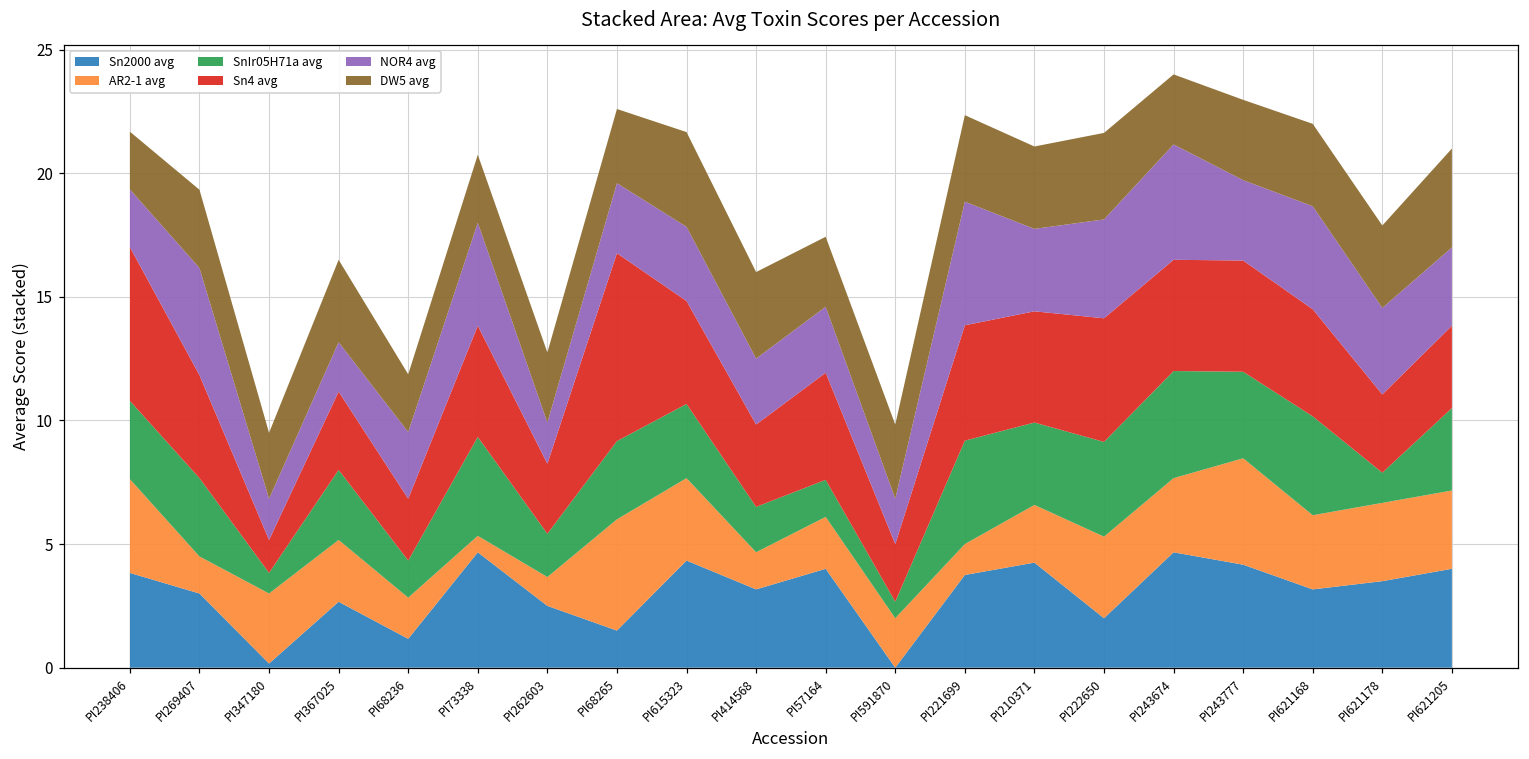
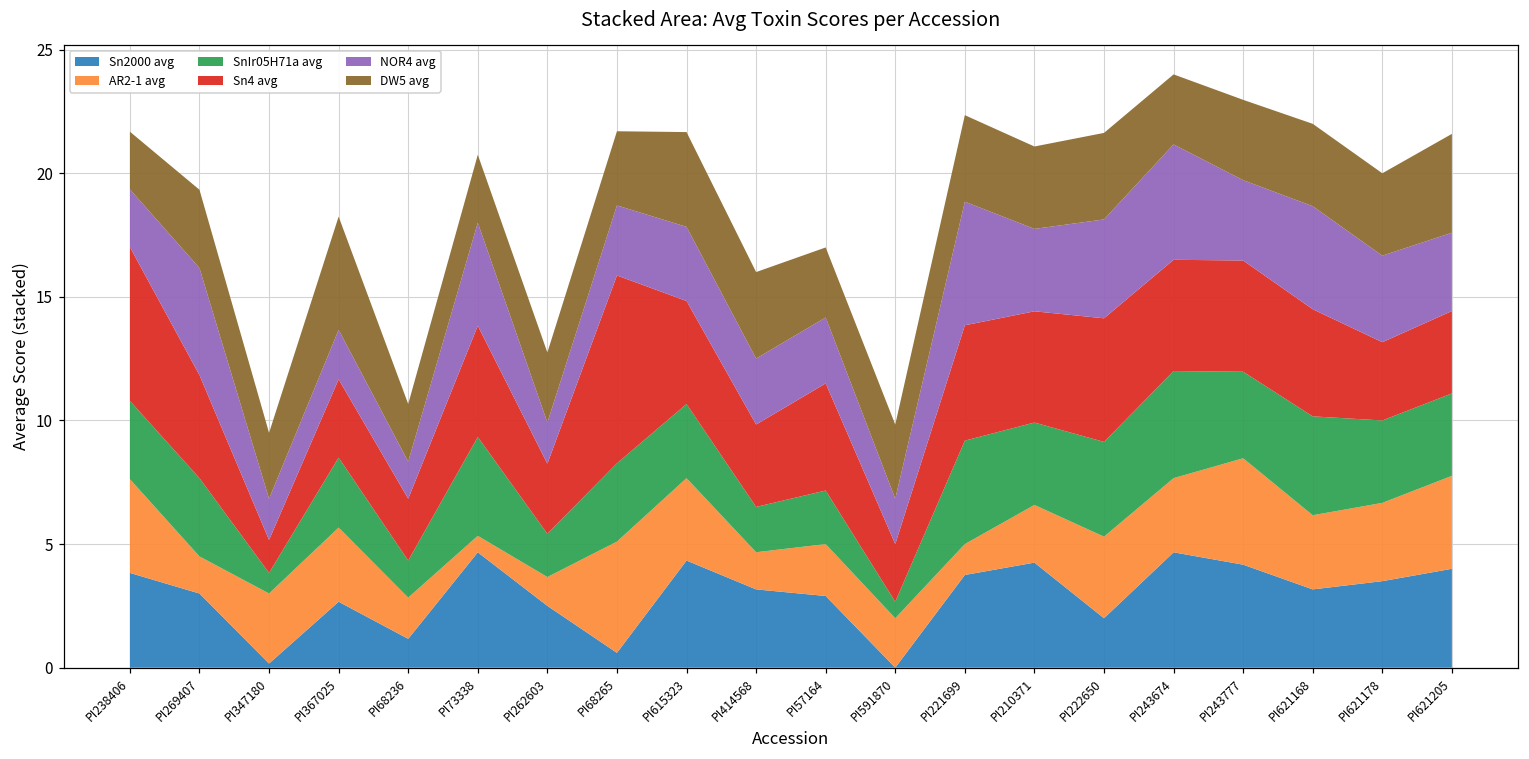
AR2-1 avg, PI367025: 2.5 -> 3.0
DW5 avg, PI367025: 3.3 -> 4.6
NOR4 avg, PI68236: 2.7 -> 1.5
Sn2000 avg, PI68265: 1.5 -> 0.6
Sn2000 avg, PI57164: 4.0 -> 2.9
SnIr05H71a avg, PI57164: 1.5 -> 2.2
SnIr05H71a avg, PI621178: 1.2 -> 3.3
AR2-1 avg, PI621205: 3.2 -> 3.8
